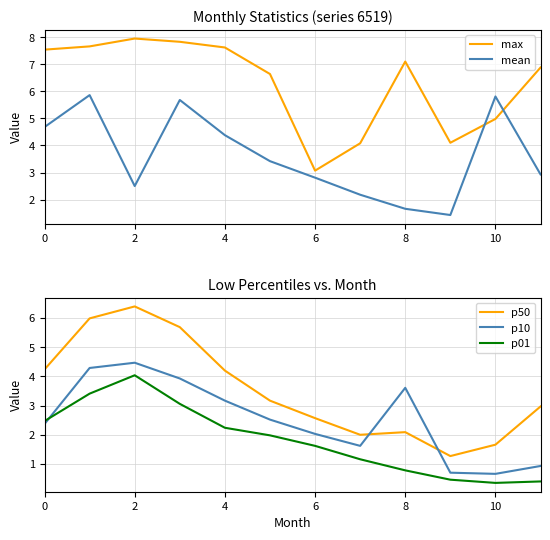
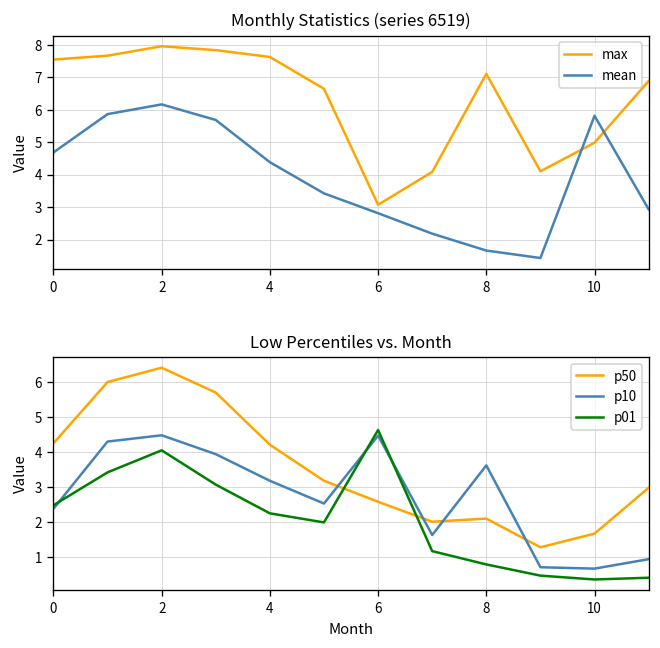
Monthly Statistics (series 6519), mean, 2: 2.5 -> 6.2
Low Percentiles vs. Month, p10, 6: 2.0 -> 4.5
Low Percentiles vs. Month, p01, 6: 1.6 -> 4.6
